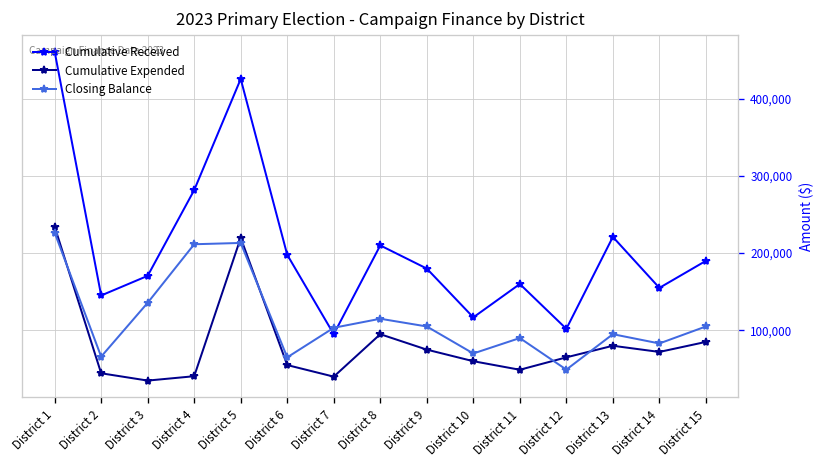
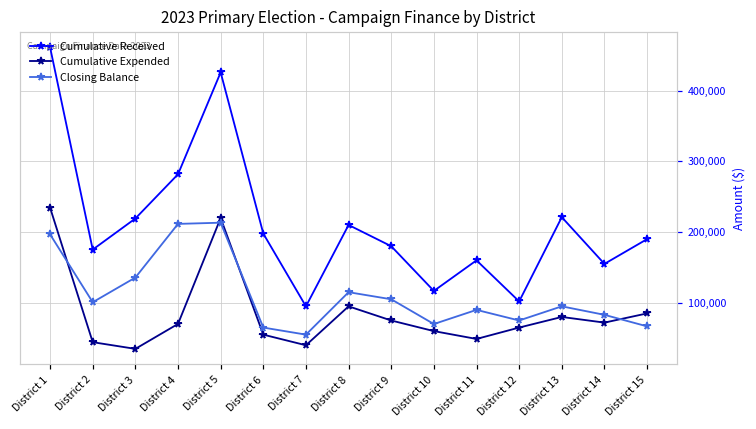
Closing Balance, District 1: 230,000 -> 200,000
Cumulative Received, District 2: 150,000 -> 180,000
Closing Balance, District 2: 70,000 -> 100,000
Cumulative Received, District 3: 170,000 -> 220,000
Cumulative Expended, District 4: 40,000 -> 70,000
Closing Balance, District 7: 100,000 -> 60,000
Closing Balance, District 12: 50,000 -> 80,000
Closing Balance, District 15: 110,000 -> 70,000
